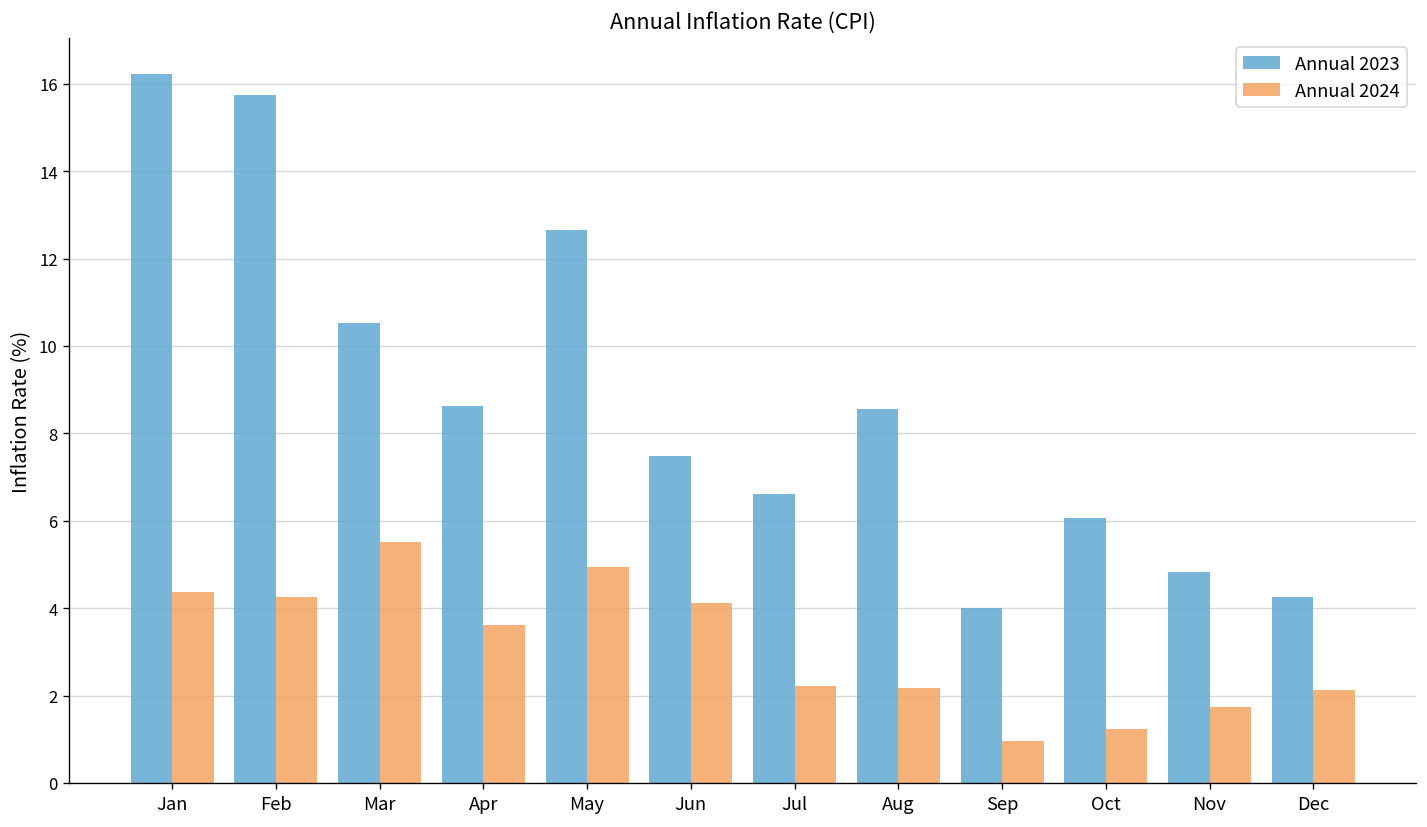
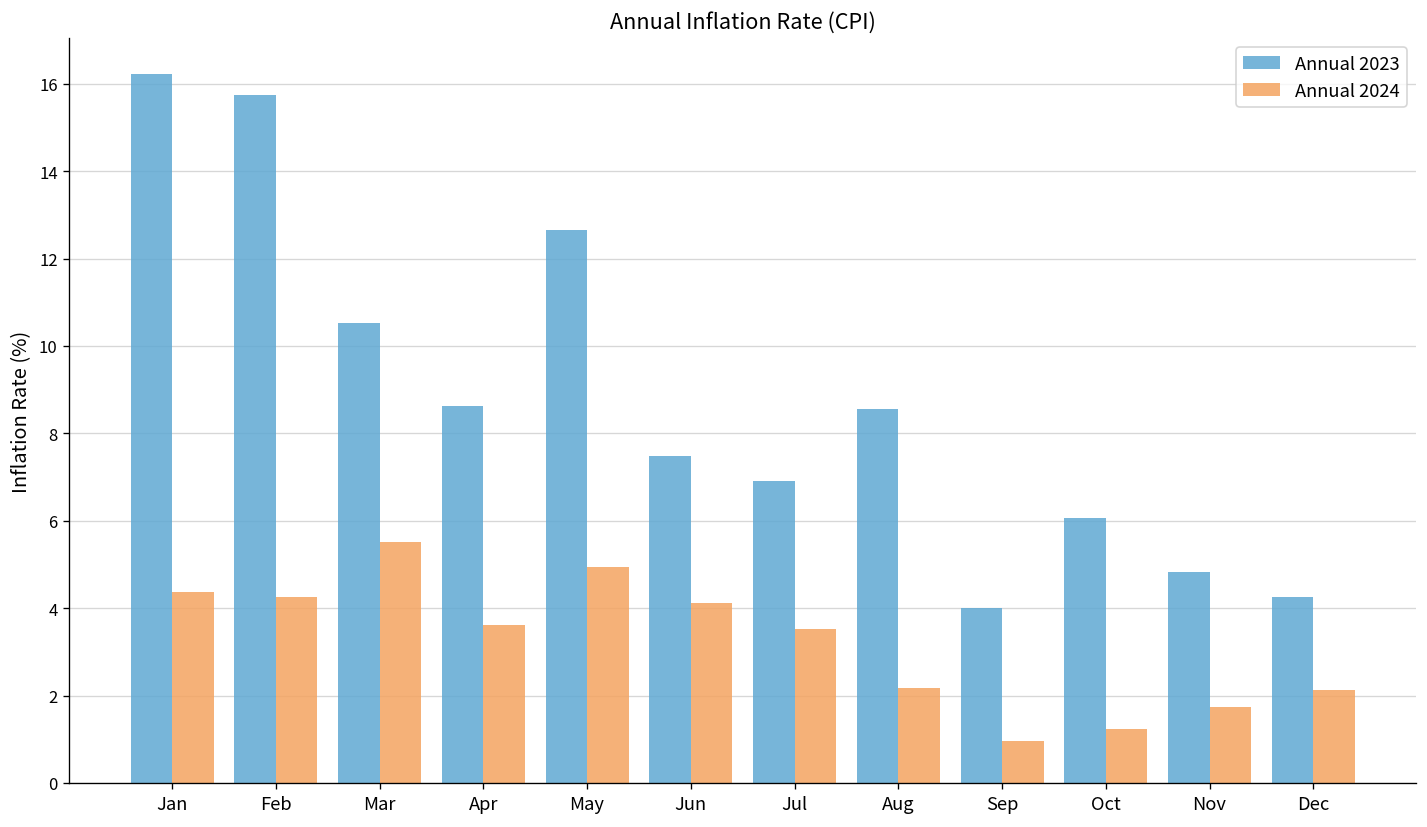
Annual 2023, Jul: 6.6 -> 6.9
Annual 2024, Jul: 2.2 -> 3.5
